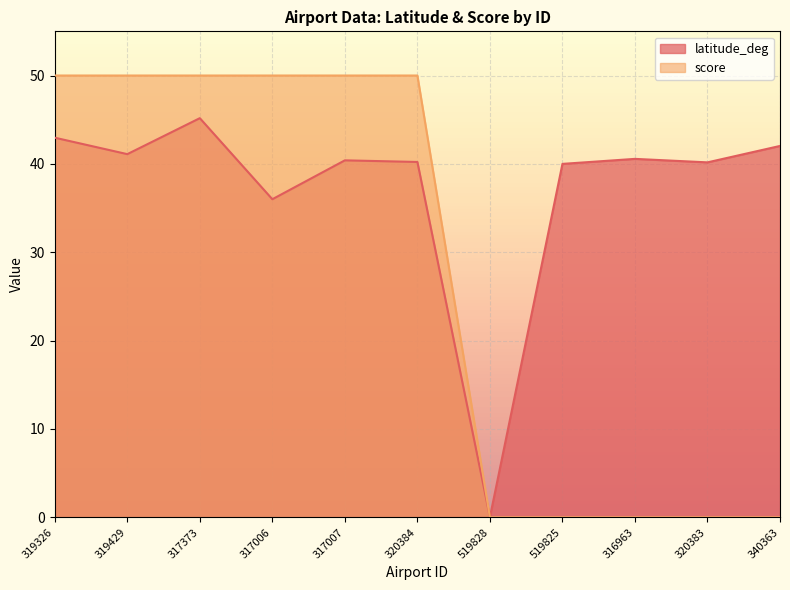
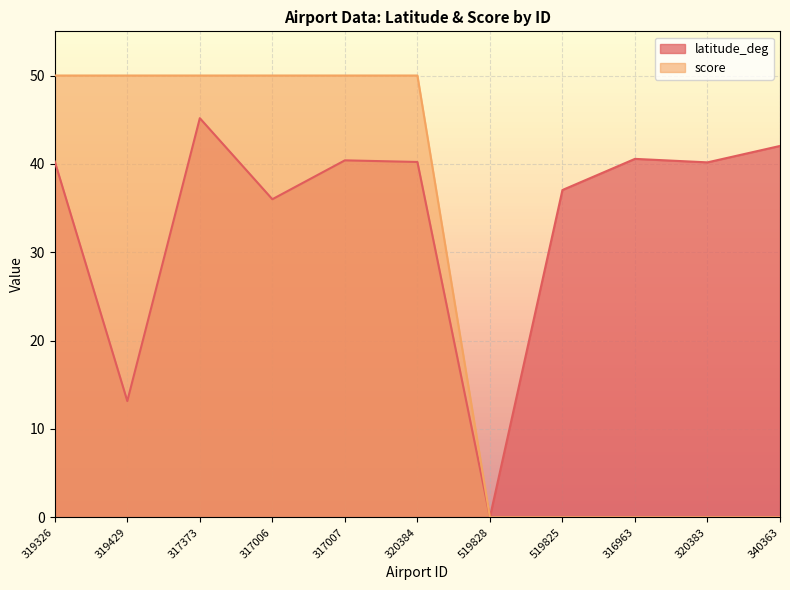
latitude_deg, 319326: 43 -> 40
latitude_deg, 319429: 41 -> 13
latitude_deg, 519825: 40 -> 37
